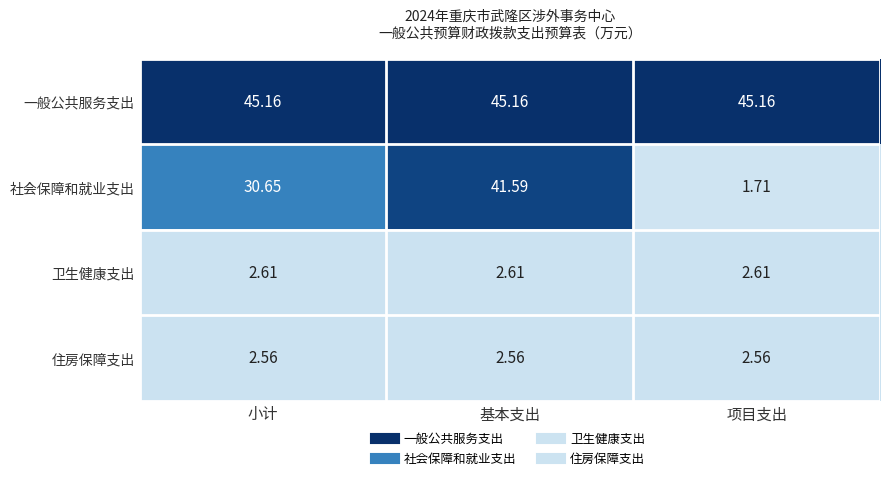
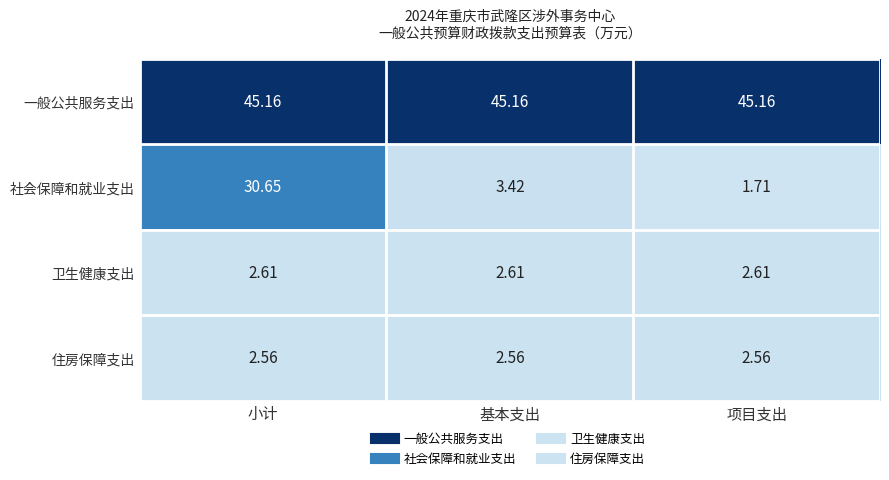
社会保障和就业支出, 基本支出: 41.59 -> 3.42
